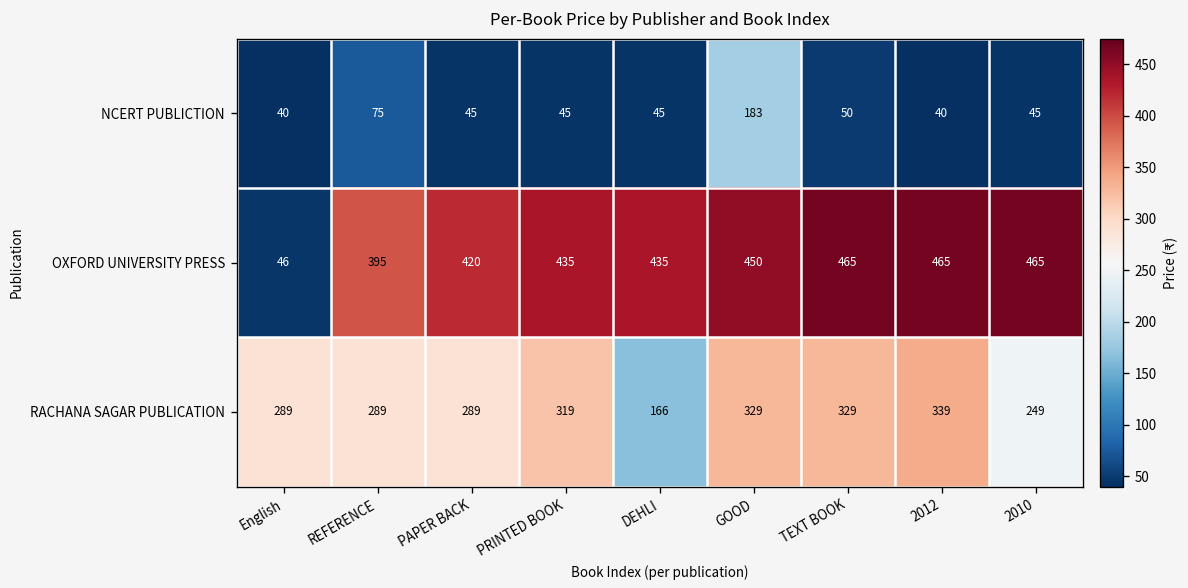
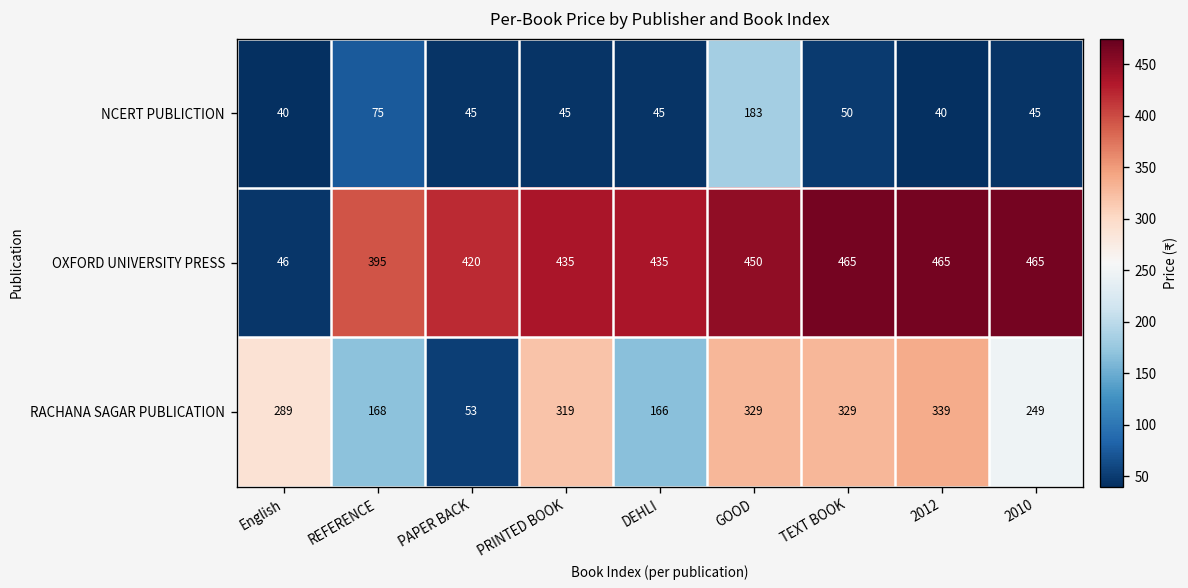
RACHANA SAGAR PUBLICATION, REFERENCE: 289 -> 168
RACHANA SAGAR PUBLICATION, PAPER BACK: 289 -> 53
